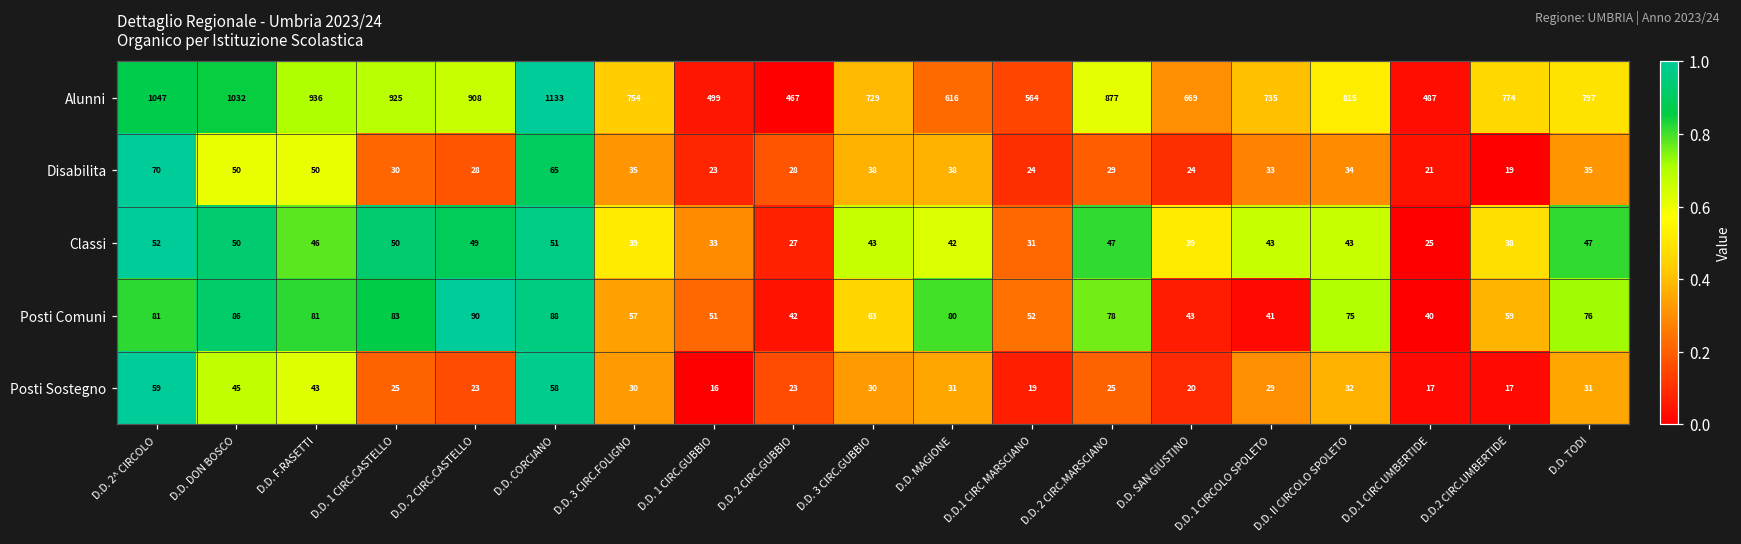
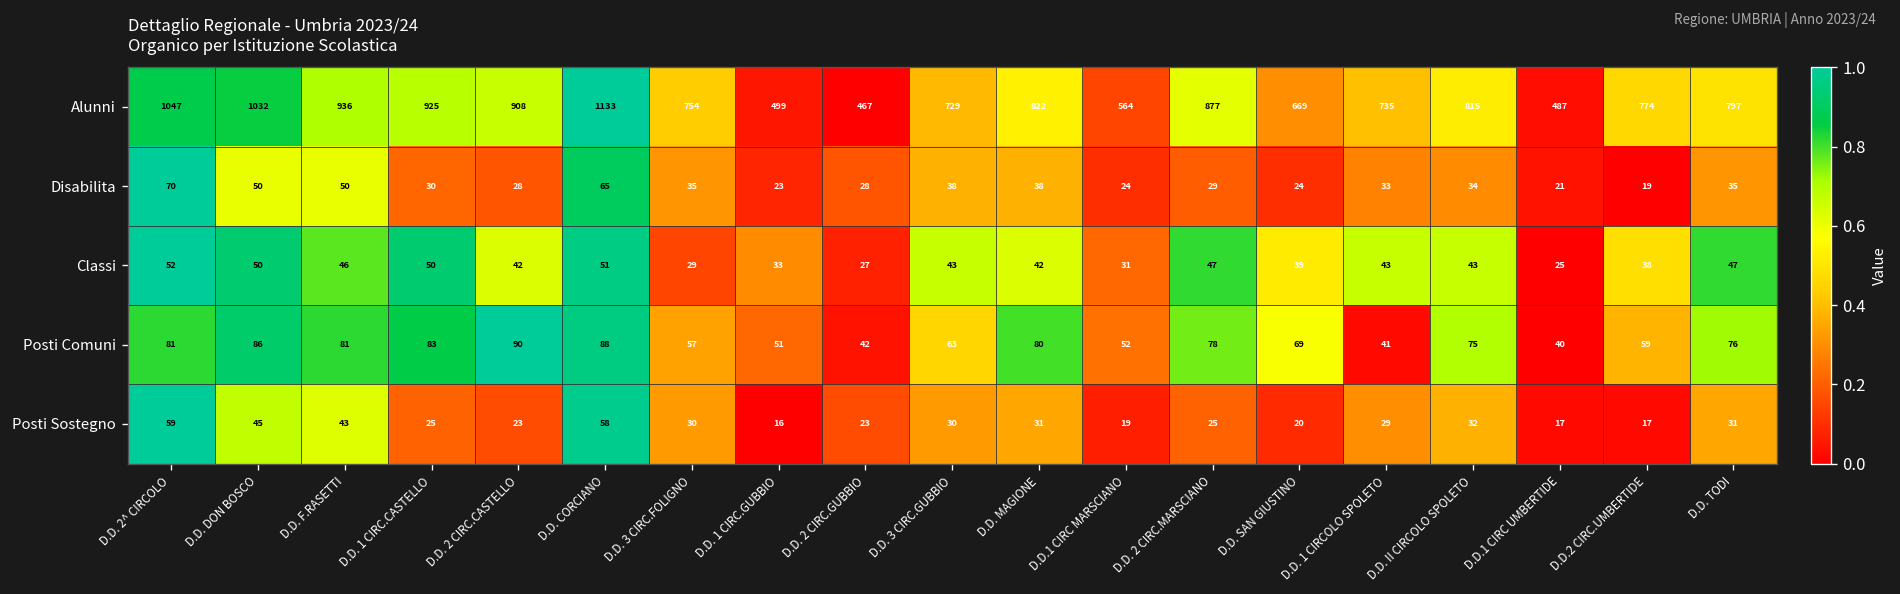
Alunni, D.D. MAGIONE: 616 -> 822
Classi, D.D. 2 CIRC.CASTELLO: 49 -> 42
Classi, D.D. 3 CIRC.FOLIGNO: 39 -> 29
Posti Comuni, D.D. SAN GIUSTINO: 43 -> 69
